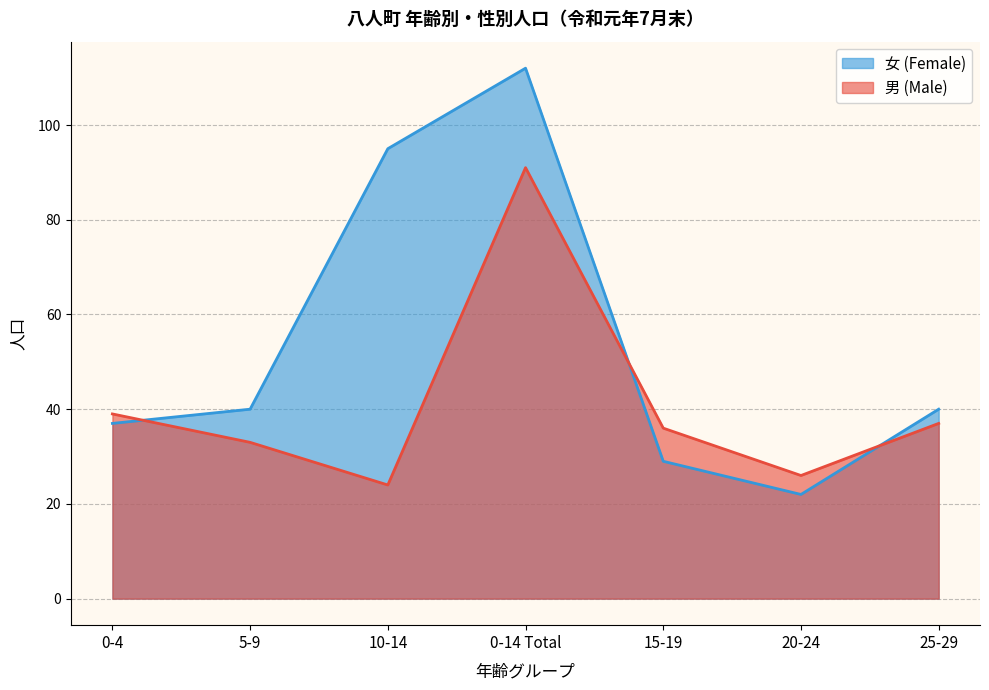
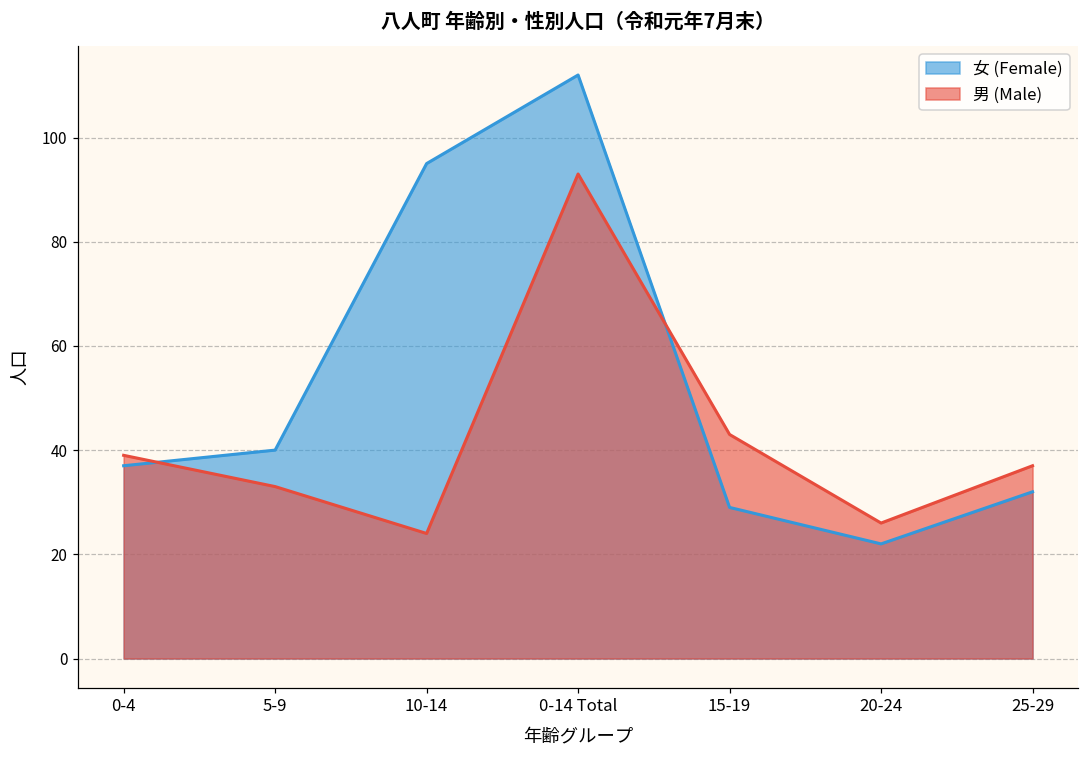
男 (Male), 0-14 Total: 91 -> 93
男 (Male), 15-19: 36 -> 43
女 (Female), 25-29: 40 -> 32
